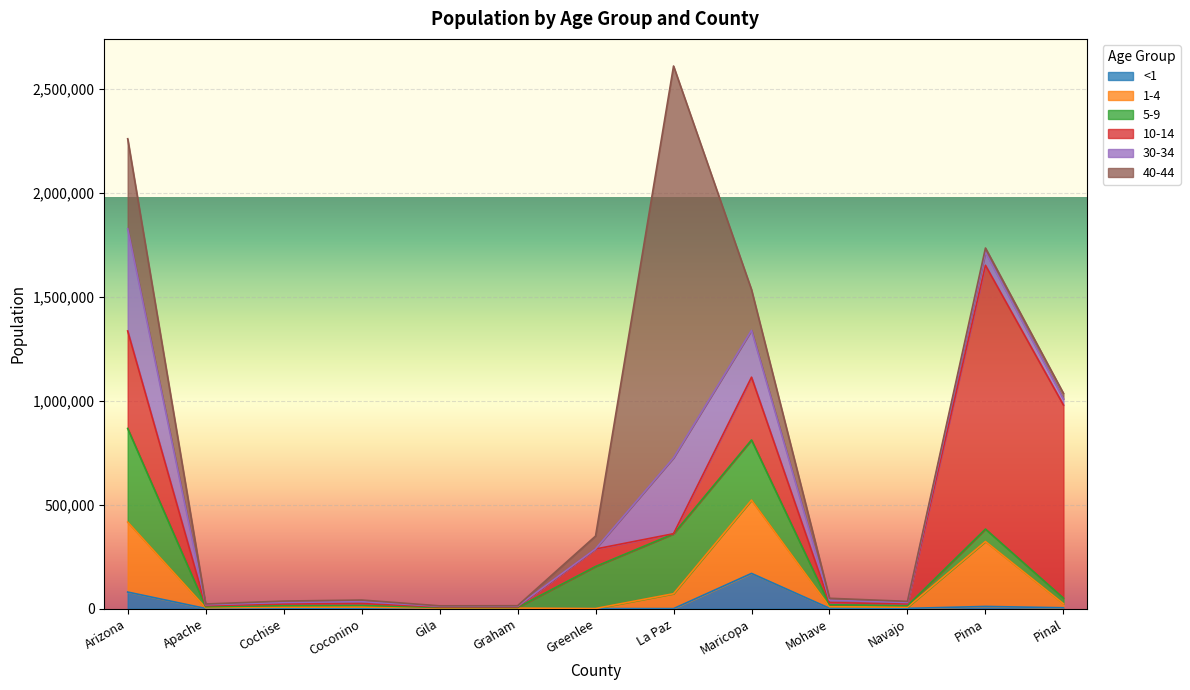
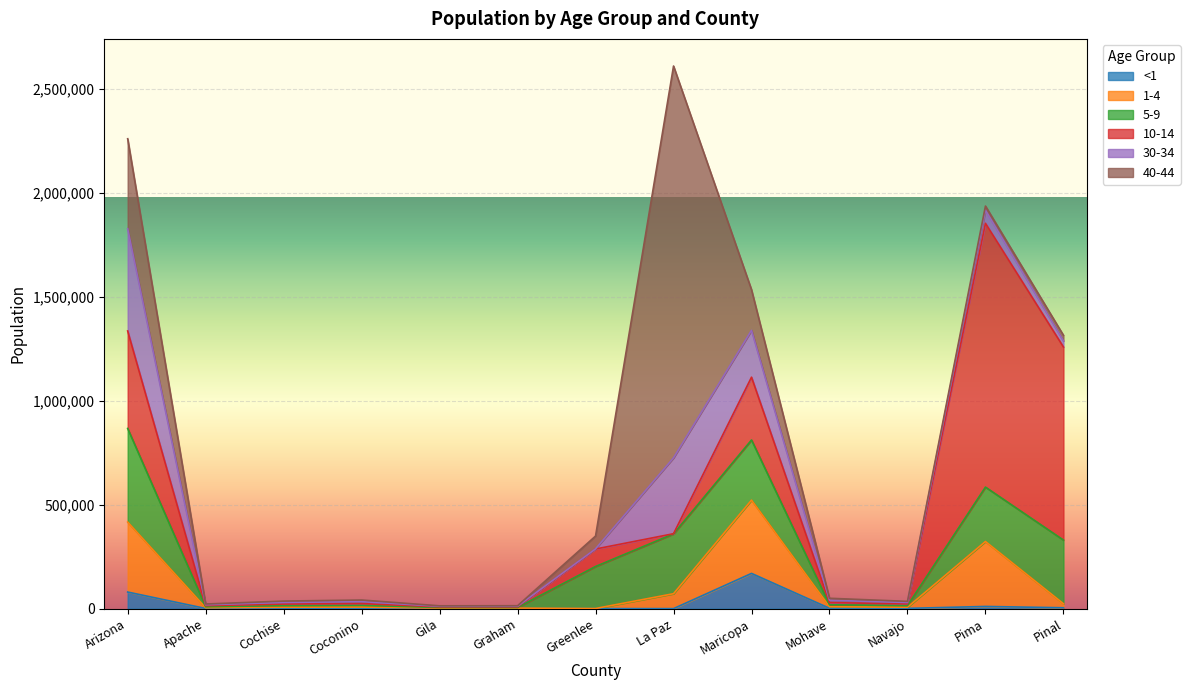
5-9, Pima: 60,000 -> 260,000
5-9, Pinal: 30,000 -> 310,000
